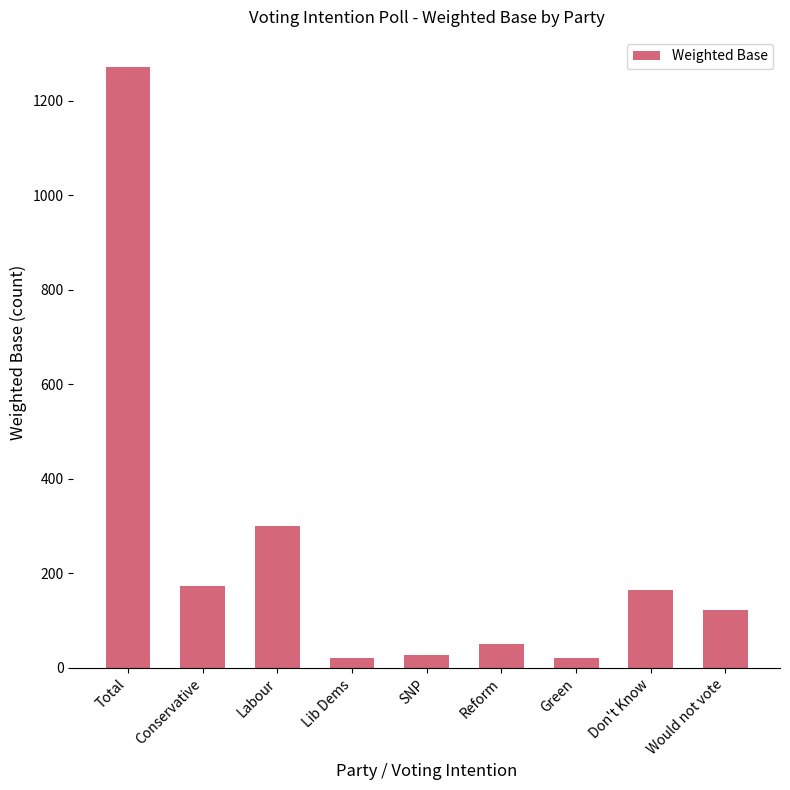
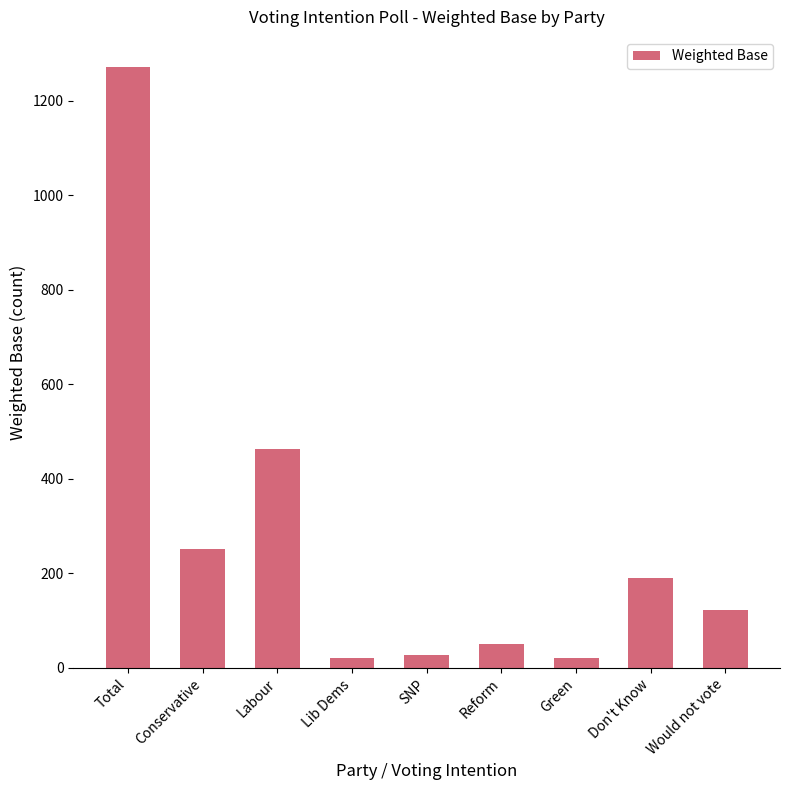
Conservative: 170 -> 250
Labour: 300 -> 460
Don't Know: 160 -> 190
